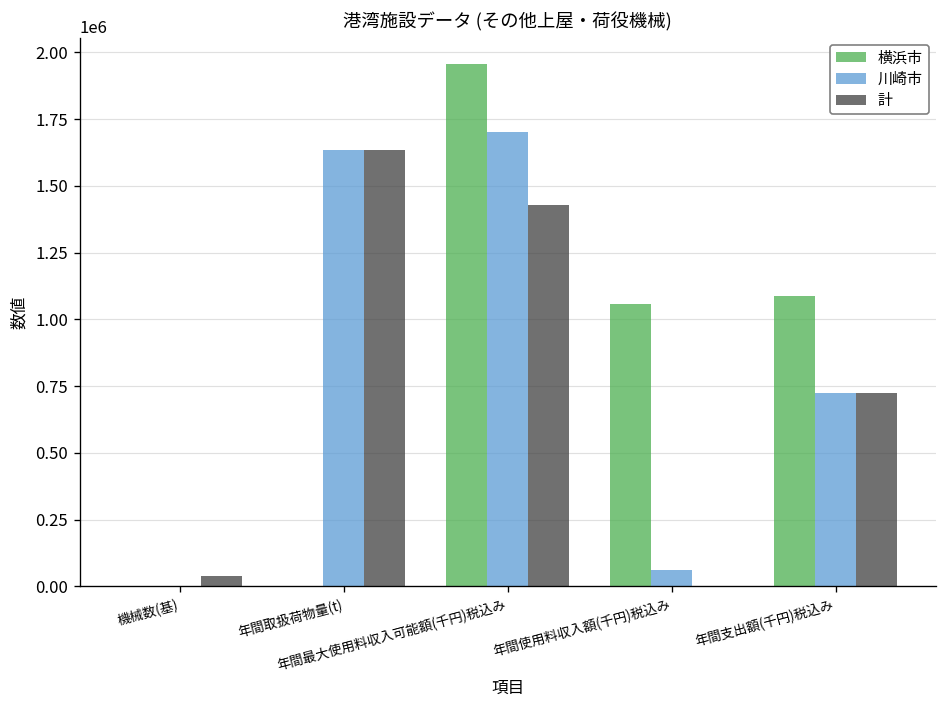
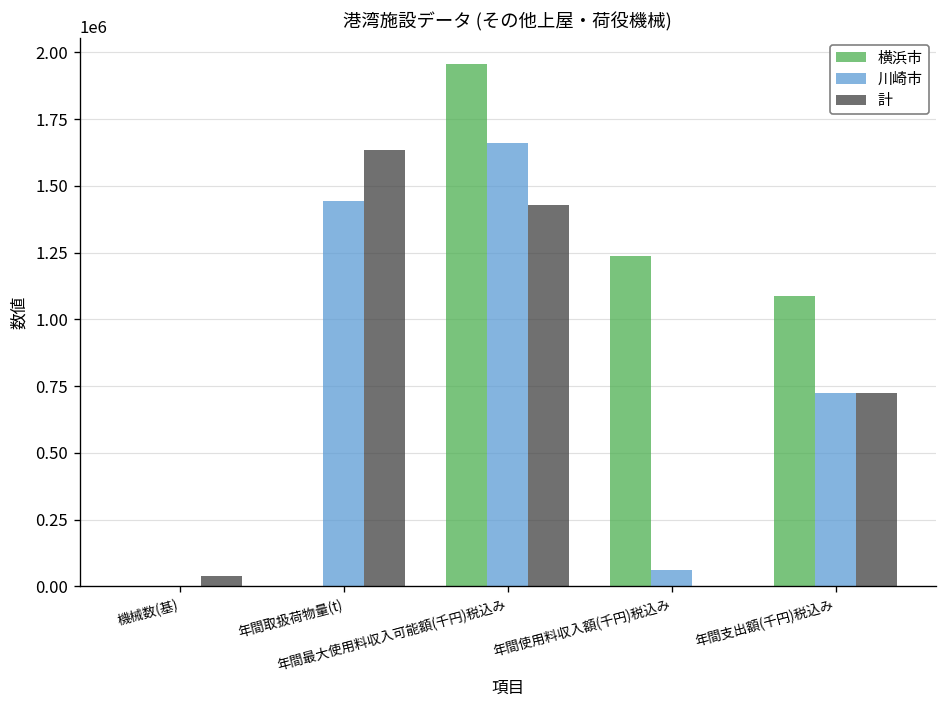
川崎市, 年間取扱荷物量(t): 1630000 -> 1440000
川崎市, 年間最大使用料収入可能額(千円)税込み: 1700000 -> 1660000
横浜市, 年間使用料収入額(千円)税込み: 1060000 -> 1240000
